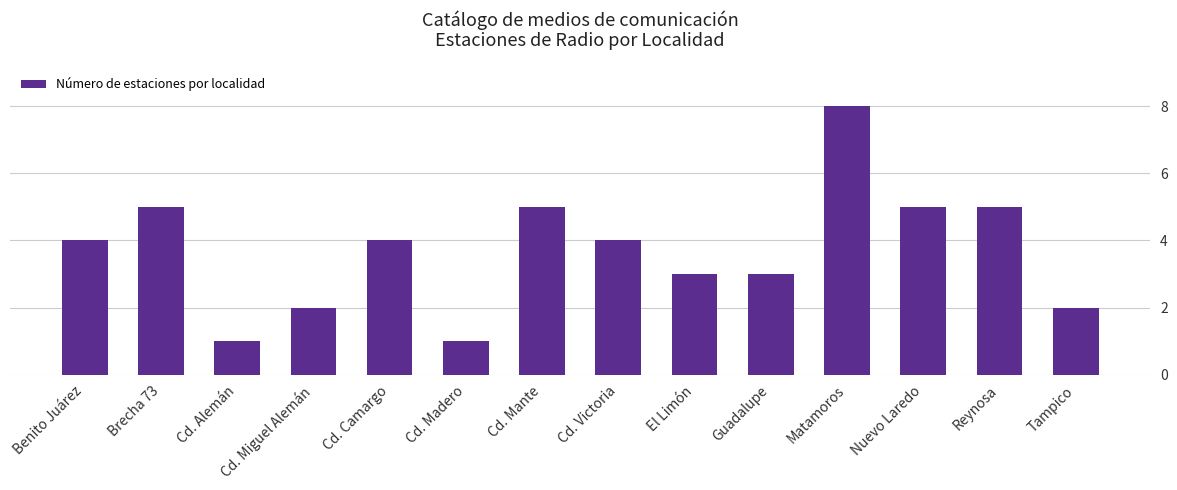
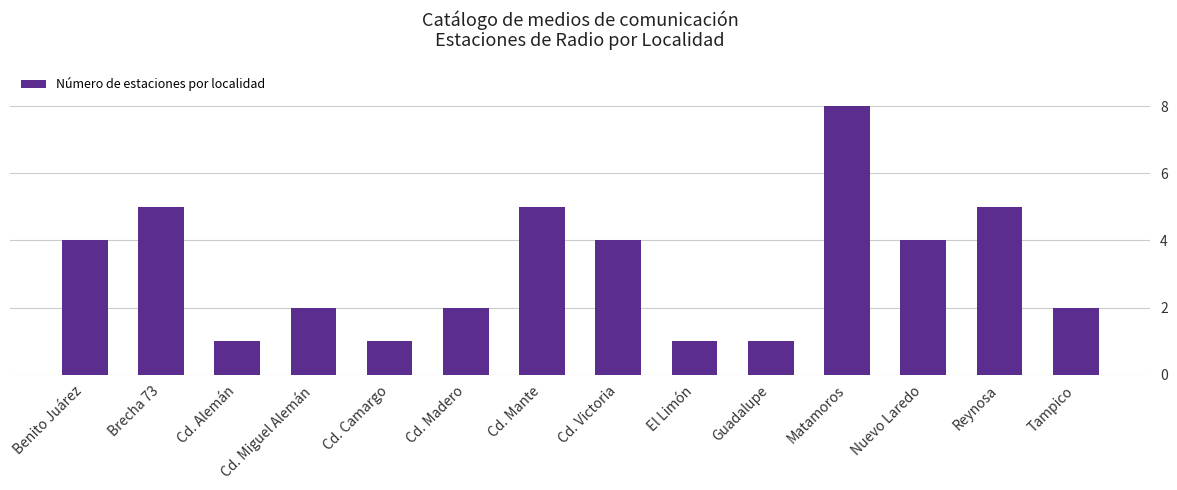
Cd. Camargo: 4 -> 1
Cd. Madero: 1 -> 2
El Limón: 3 -> 1
Guadalupe: 3 -> 1
Nuevo Laredo: 5 -> 4
